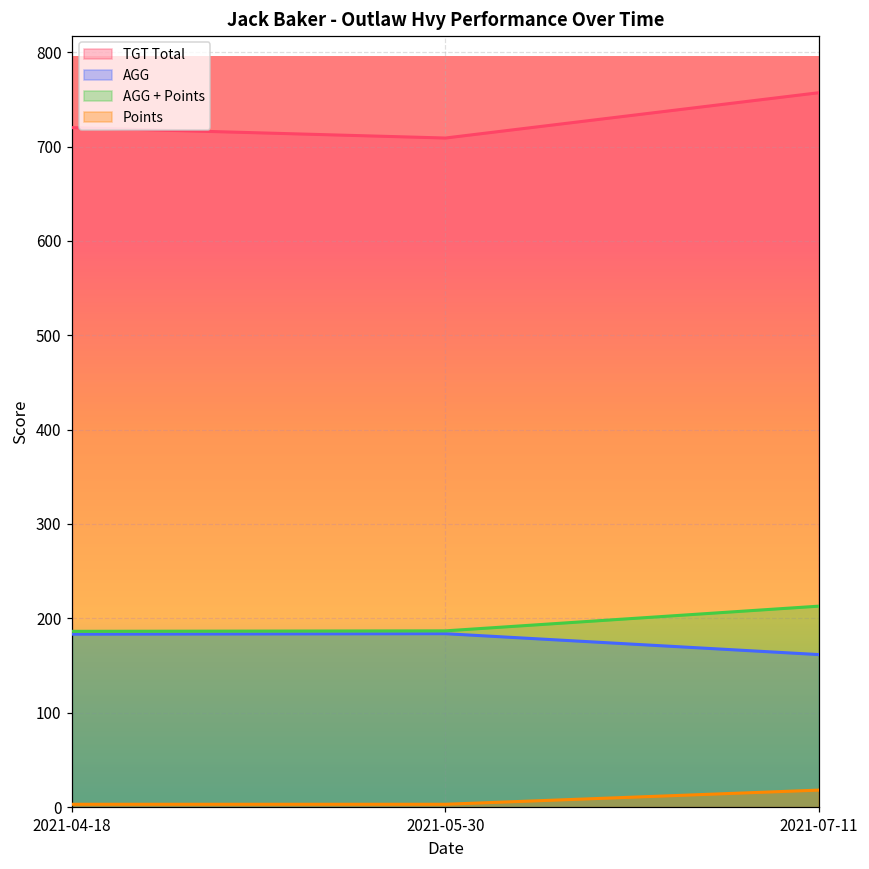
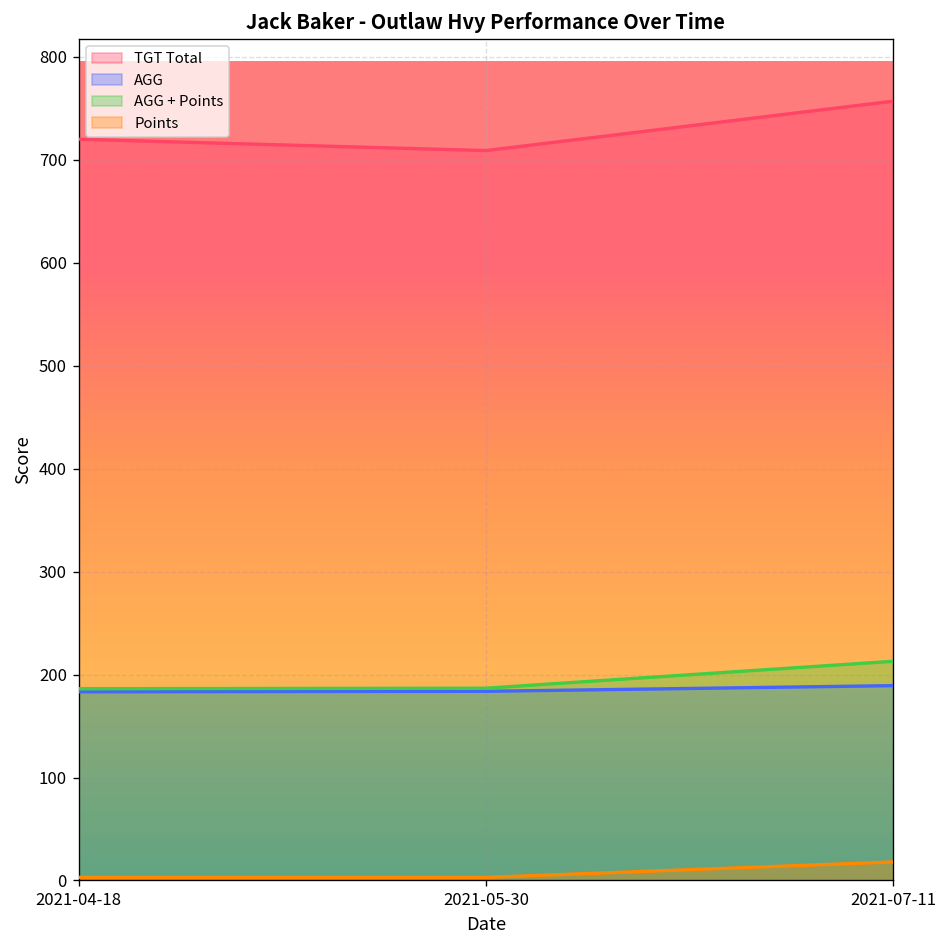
AGG, 2021-07-11: 160 -> 190
